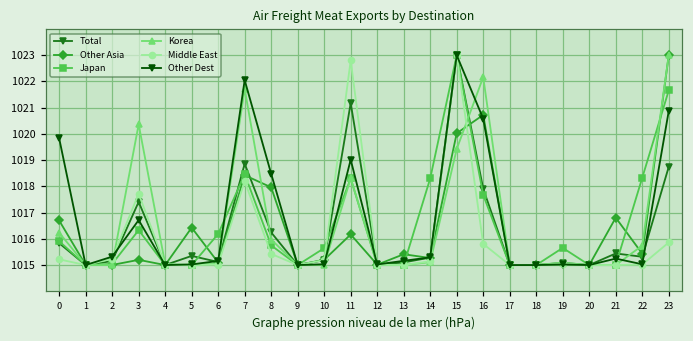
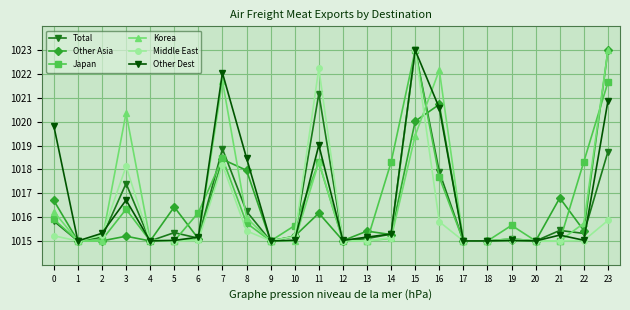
Middle East, 3: 1017.7 -> 1018.1
Middle East, 11: 1022.8 -> 1022.2
